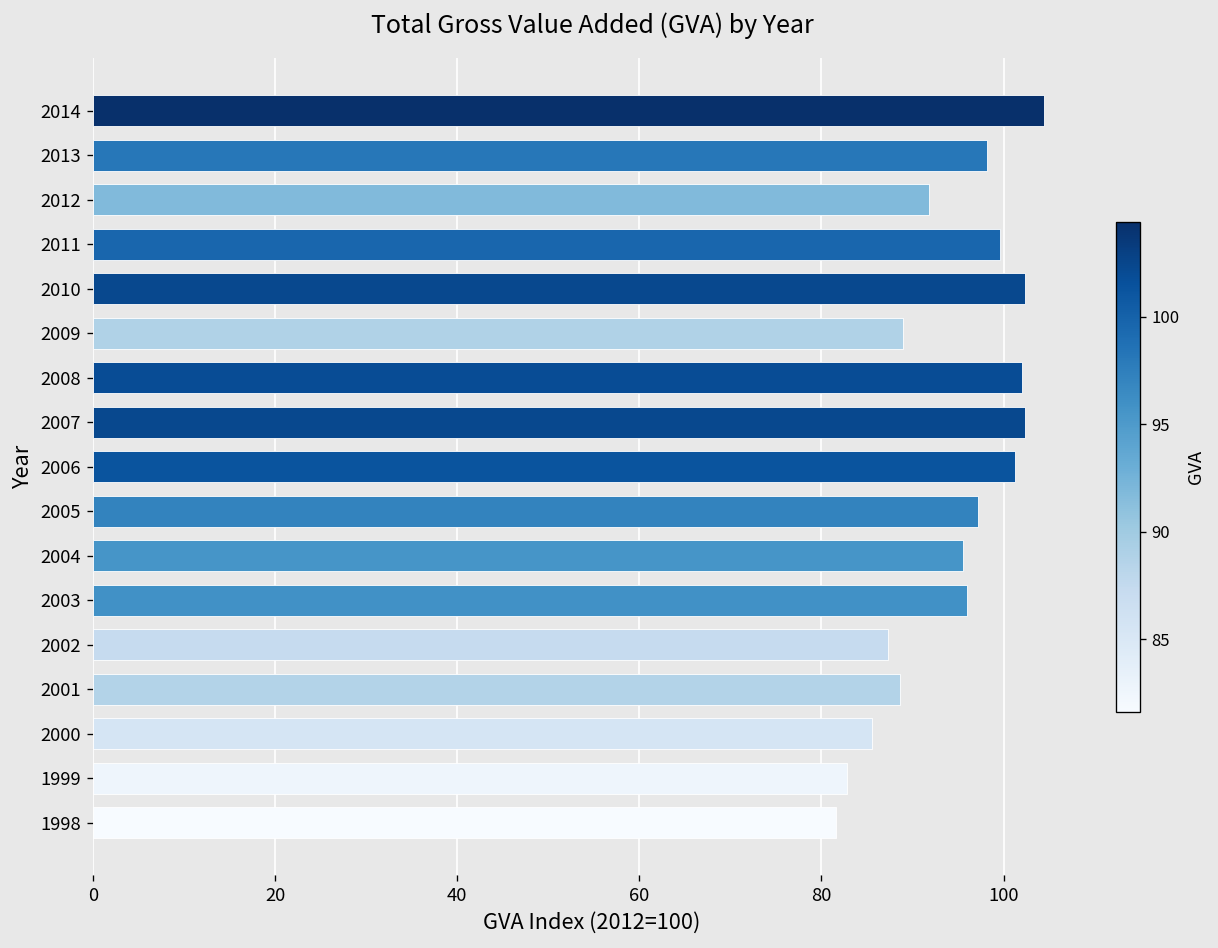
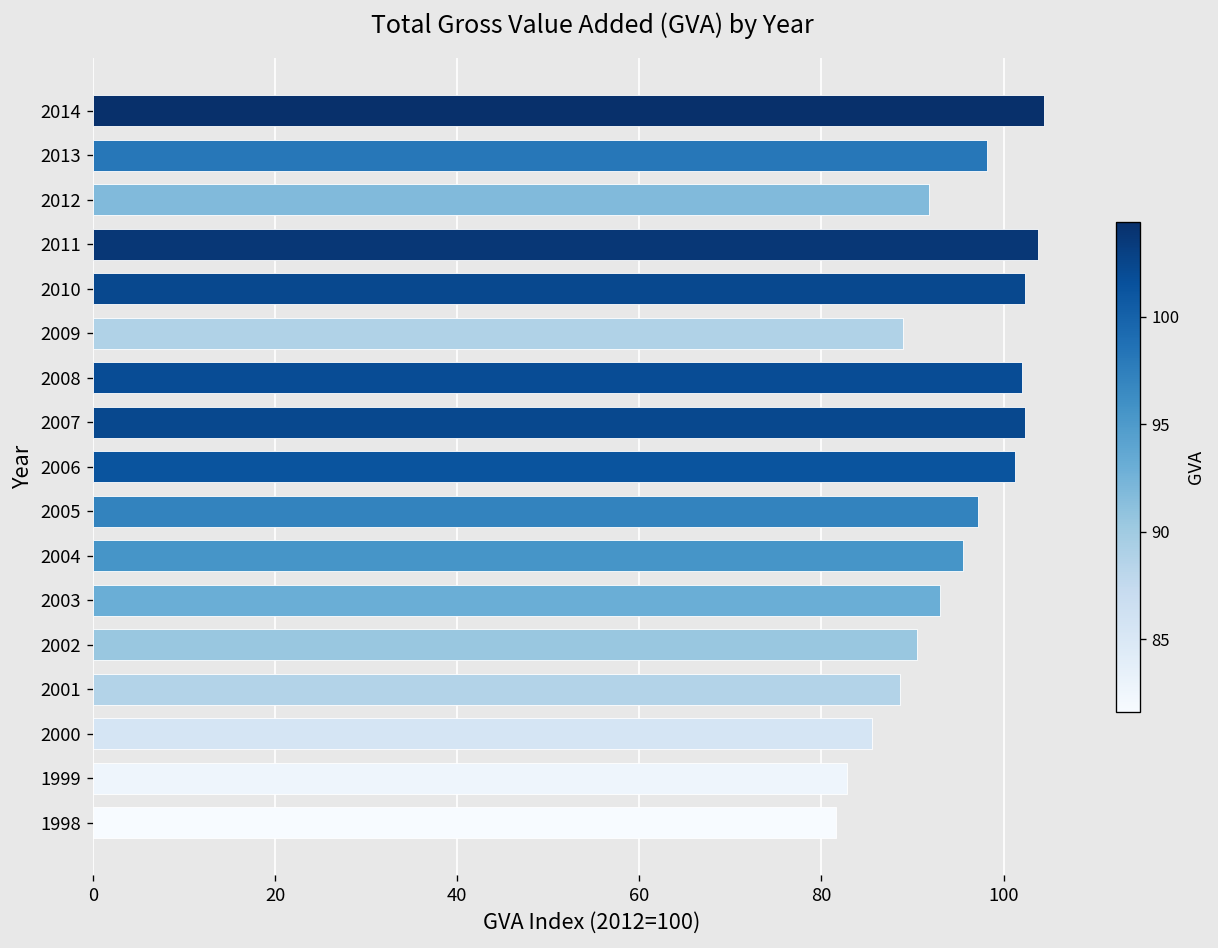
2011: 100 -> 104
2003: 96 -> 93
2002: 87 -> 91
